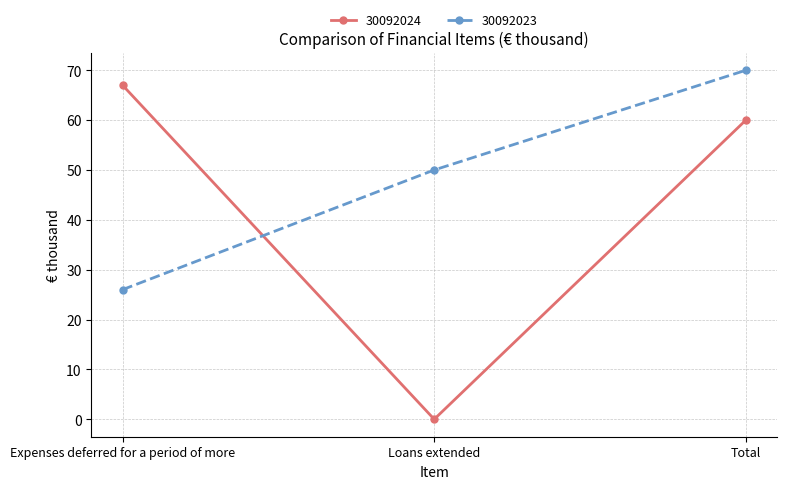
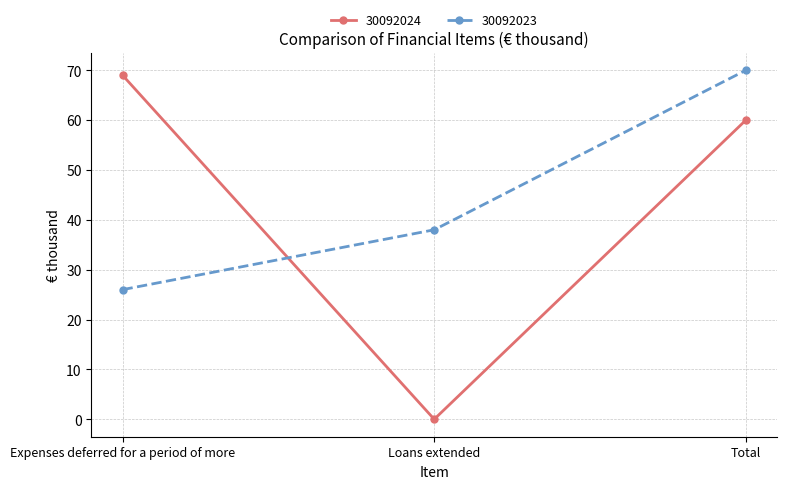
30092024, Expenses deferred for a period of more: 67 -> 69
30092023, Loans extended: 50 -> 38
